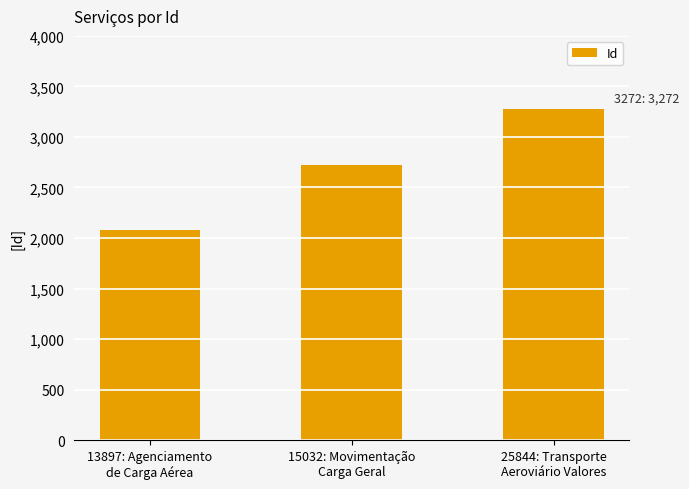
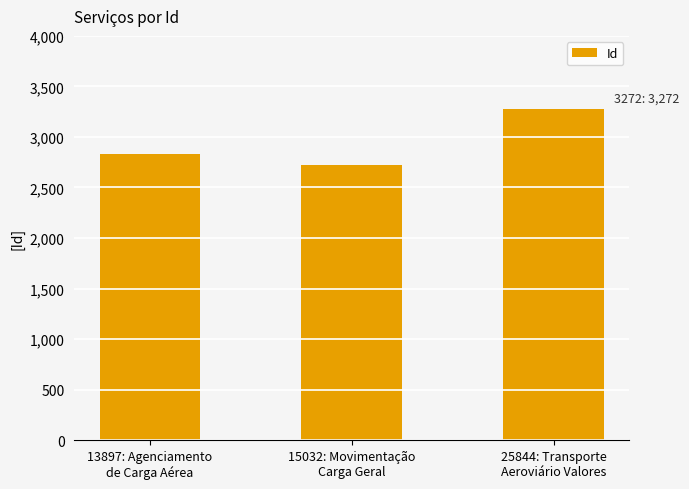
13897: Agenciamento de Carga Aérea: 2,080 -> 2,840
